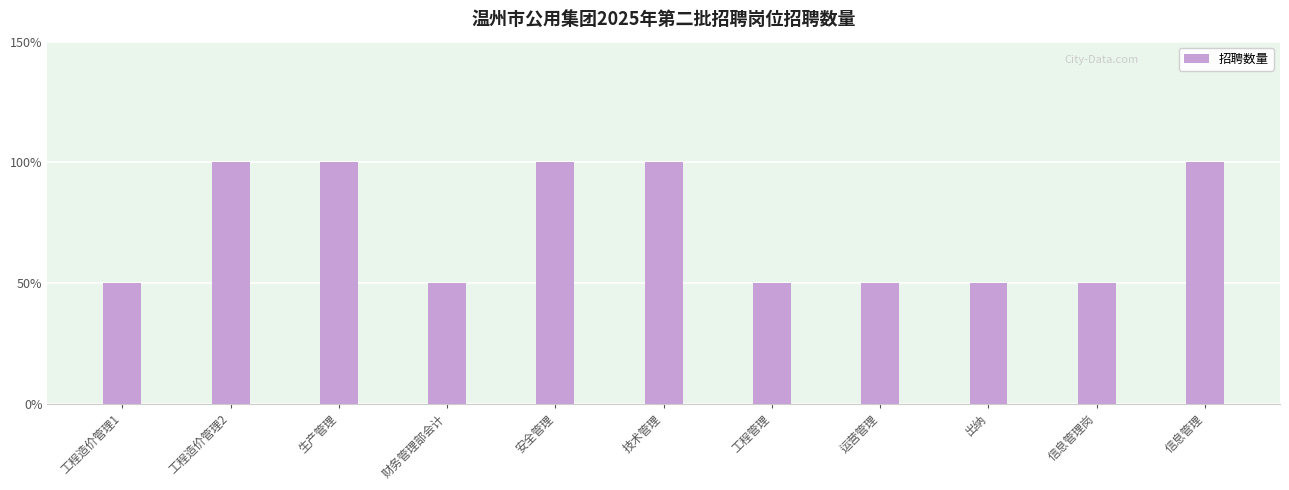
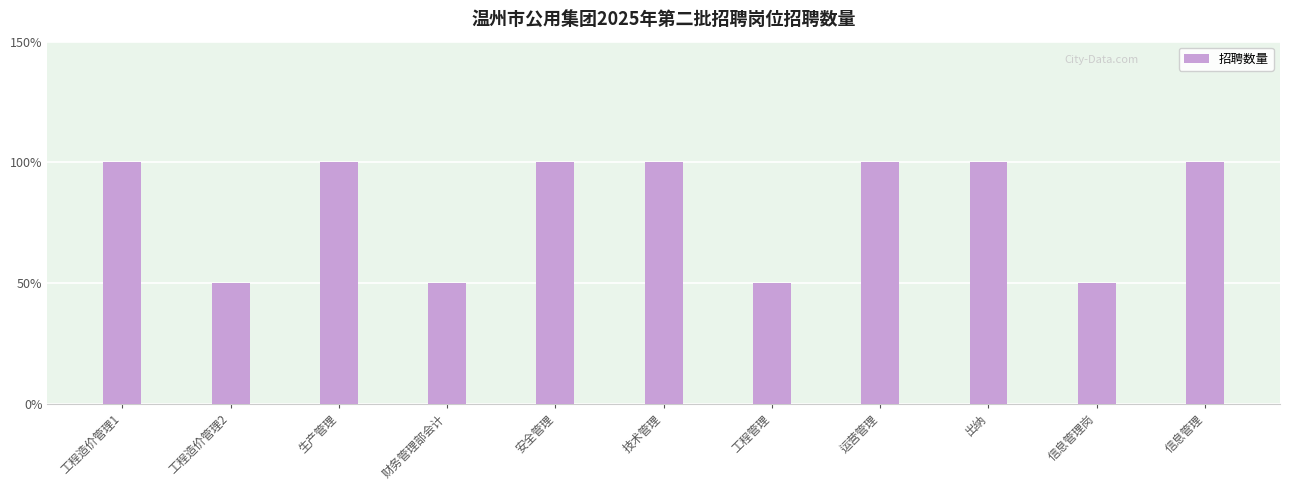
工程造价管理1: 50% -> 100%
工程造价管理2: 100% -> 50%
运营管理: 50% -> 100%
出纳: 50% -> 100%
